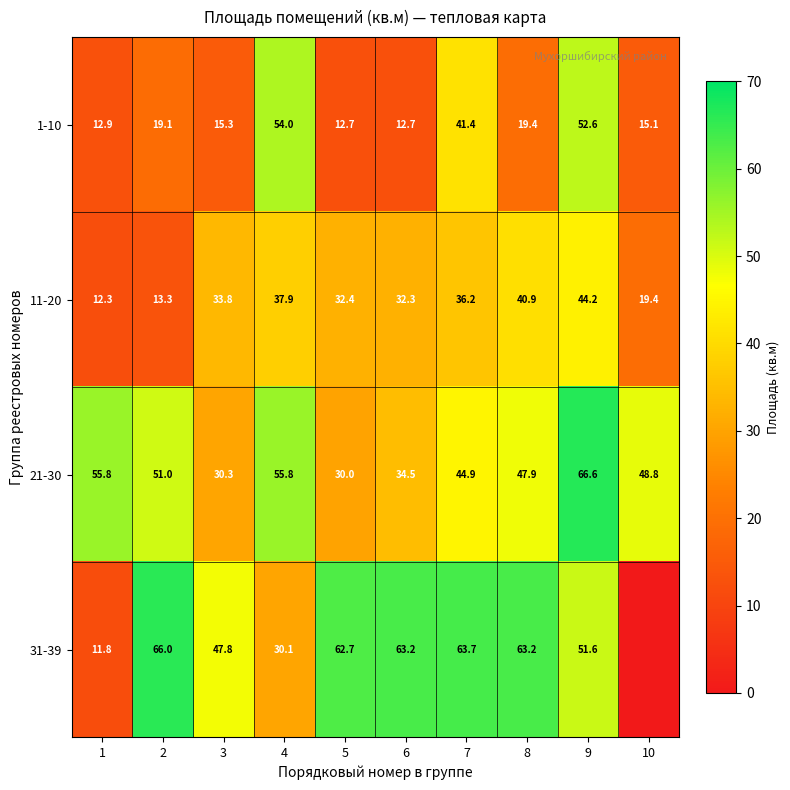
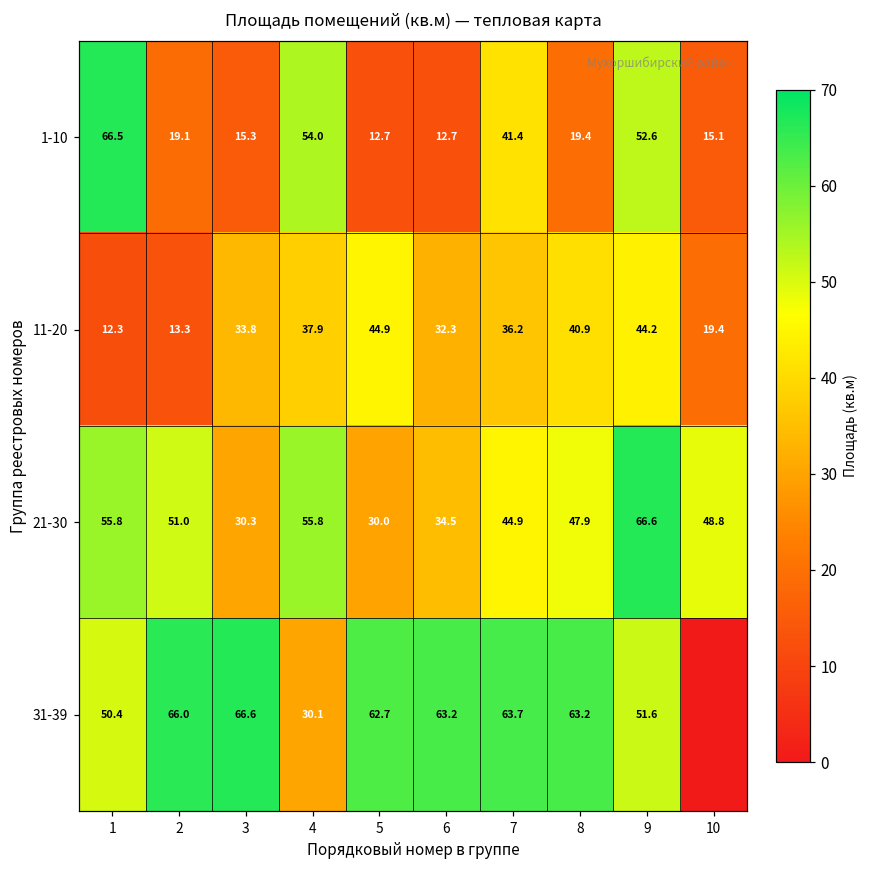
1-10, 1: 12.9 -> 66.5
11-20, 5: 32.4 -> 44.9
31-39, 1: 11.8 -> 50.4
31-39, 3: 47.8 -> 66.6
